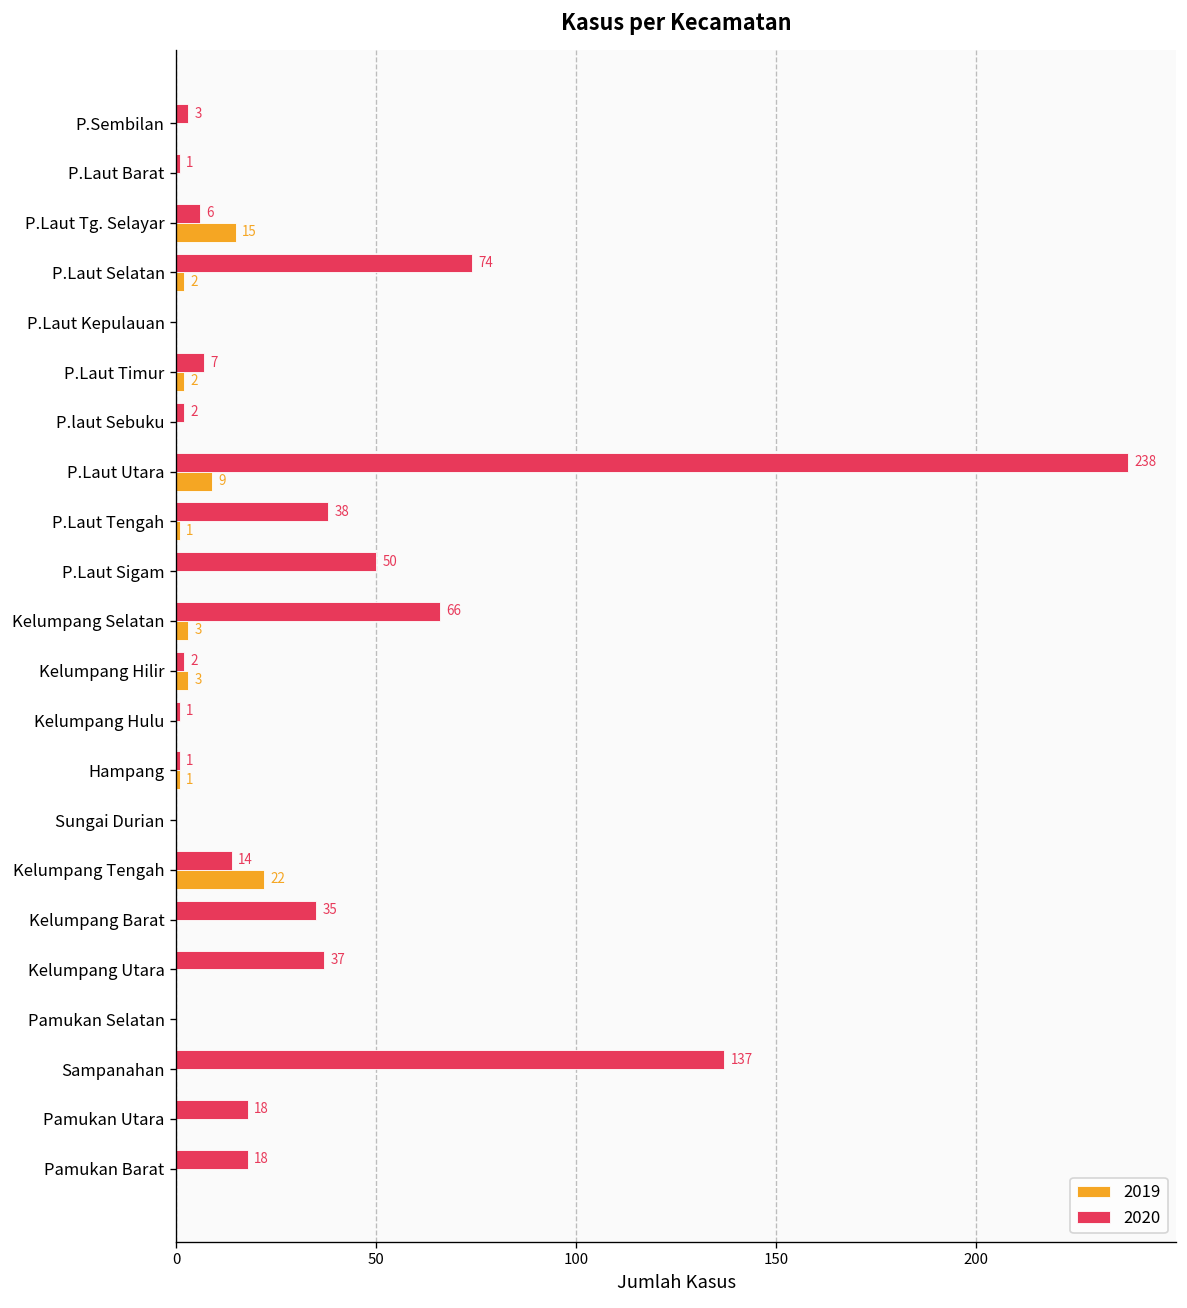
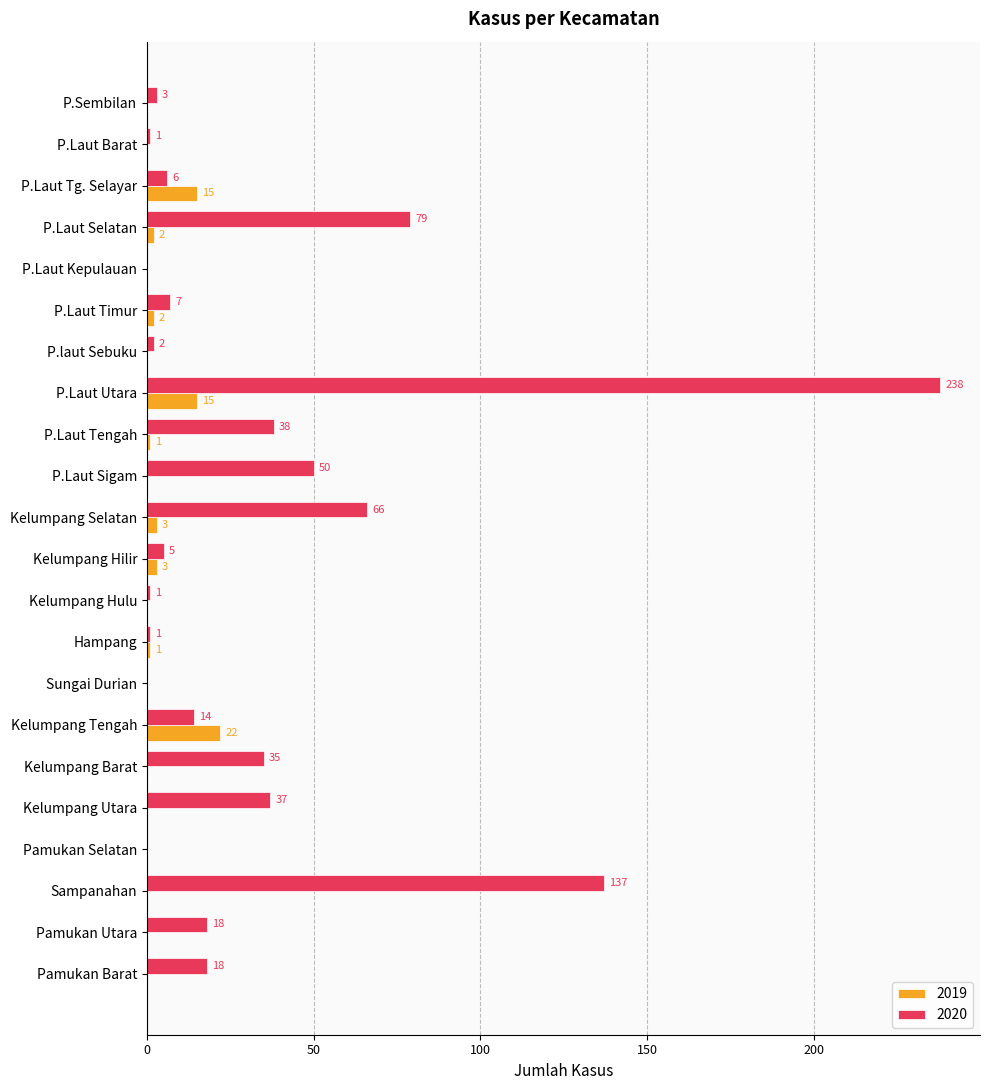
2020, P.Laut Selatan: 74 -> 79
2019, P.Laut Utara: 9 -> 15
2020, Kelumpang Hilir: 2 -> 5
